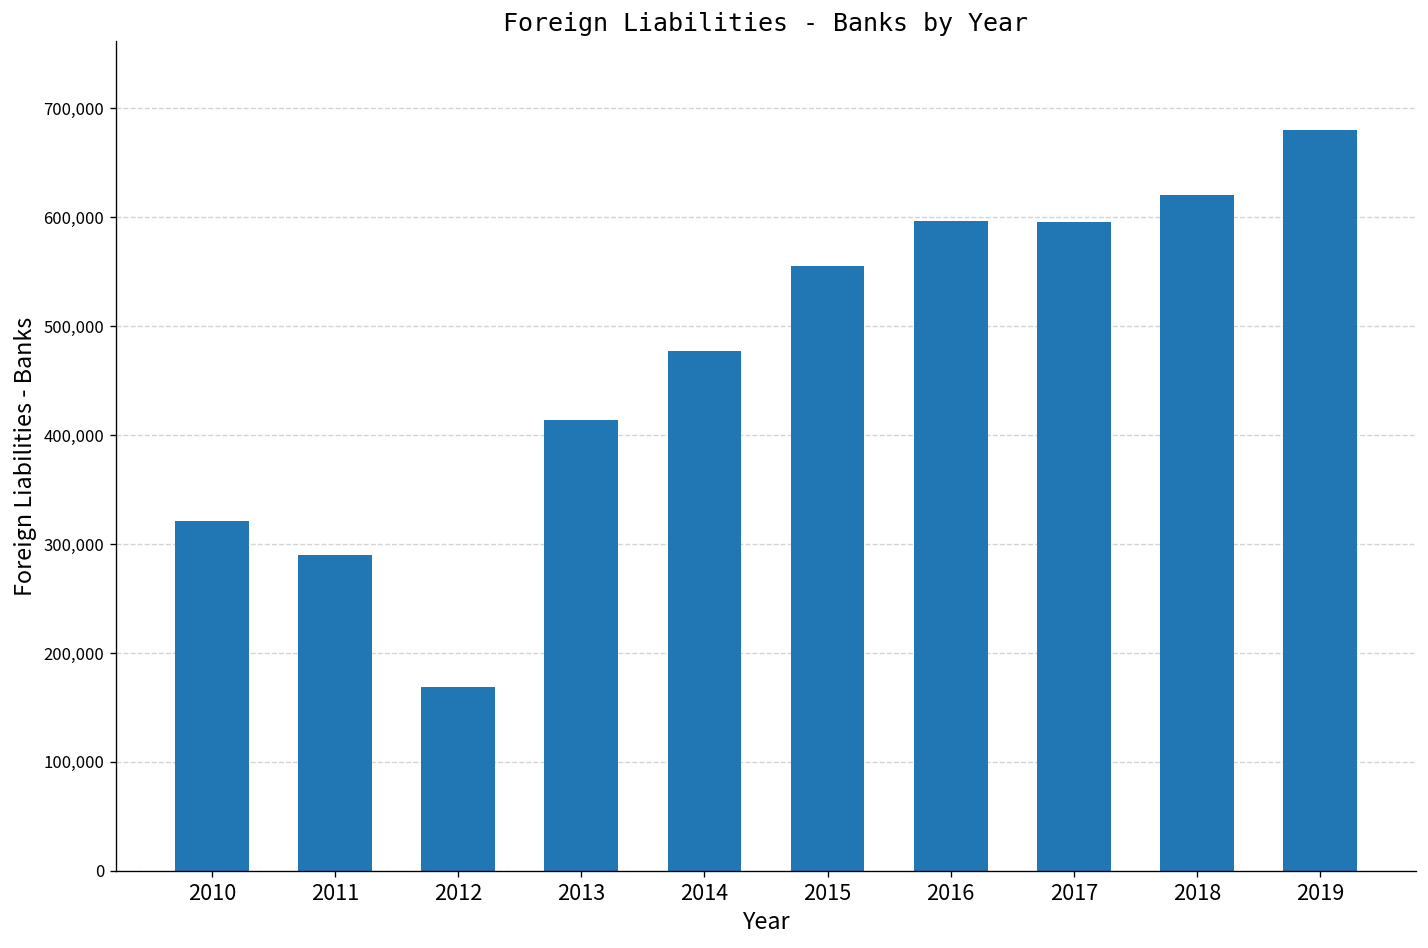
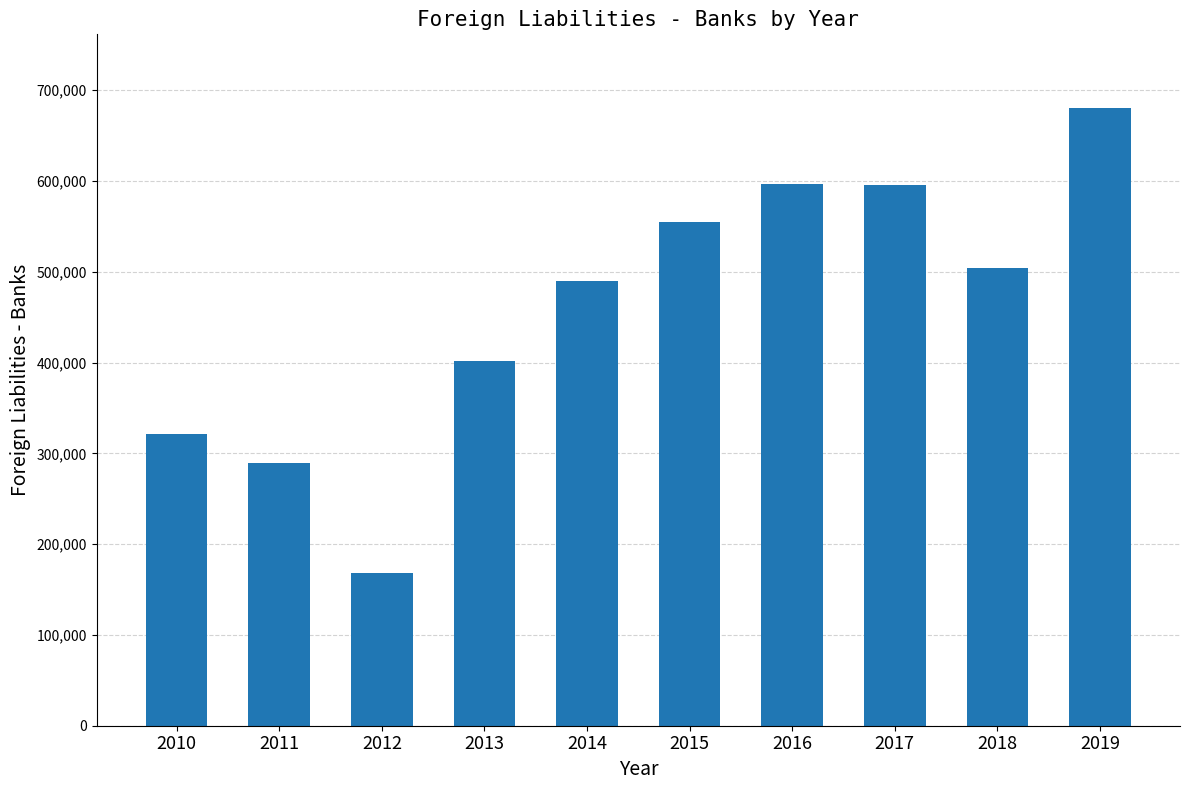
2013: 410,000 -> 400,000
2014: 480,000 -> 490,000
2018: 620,000 -> 500,000
